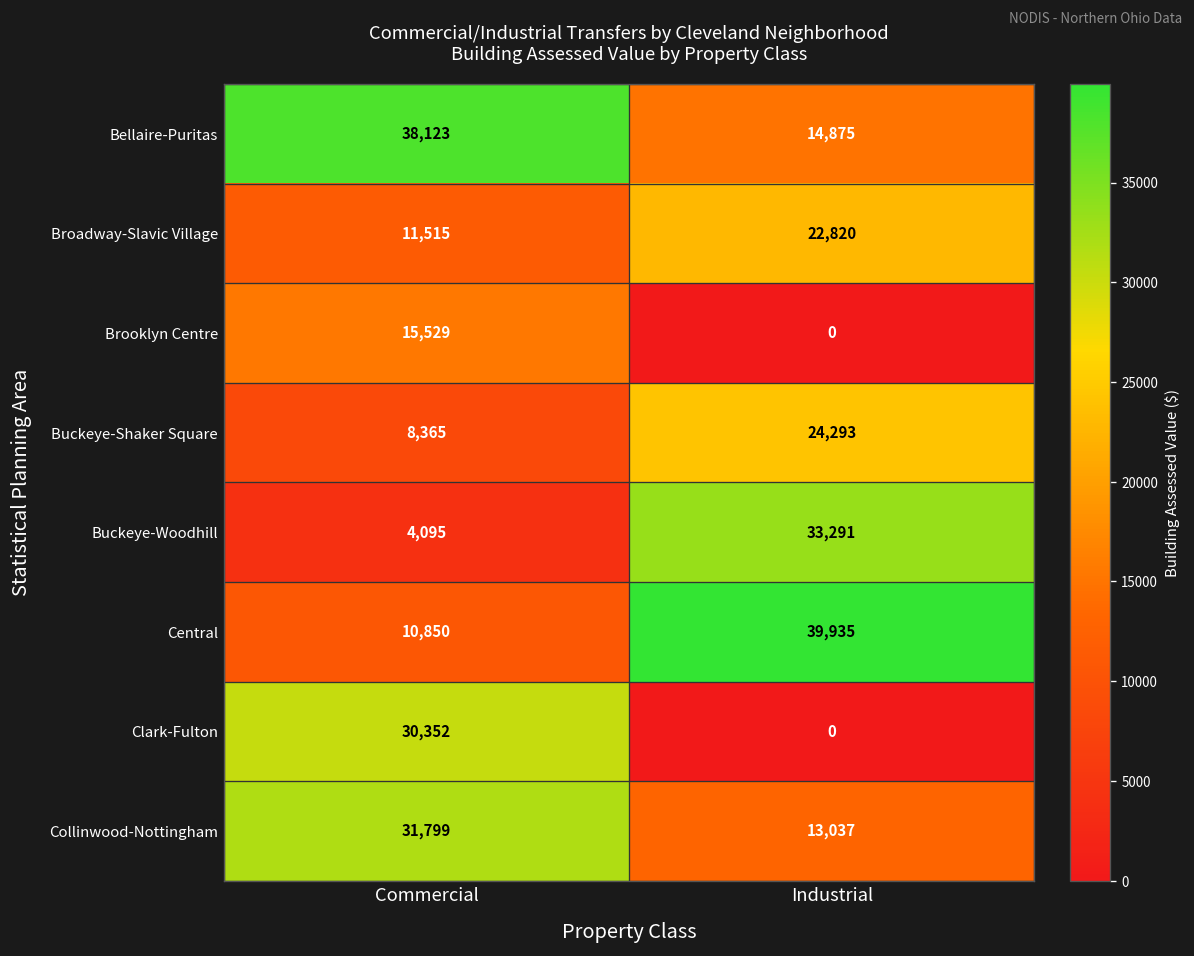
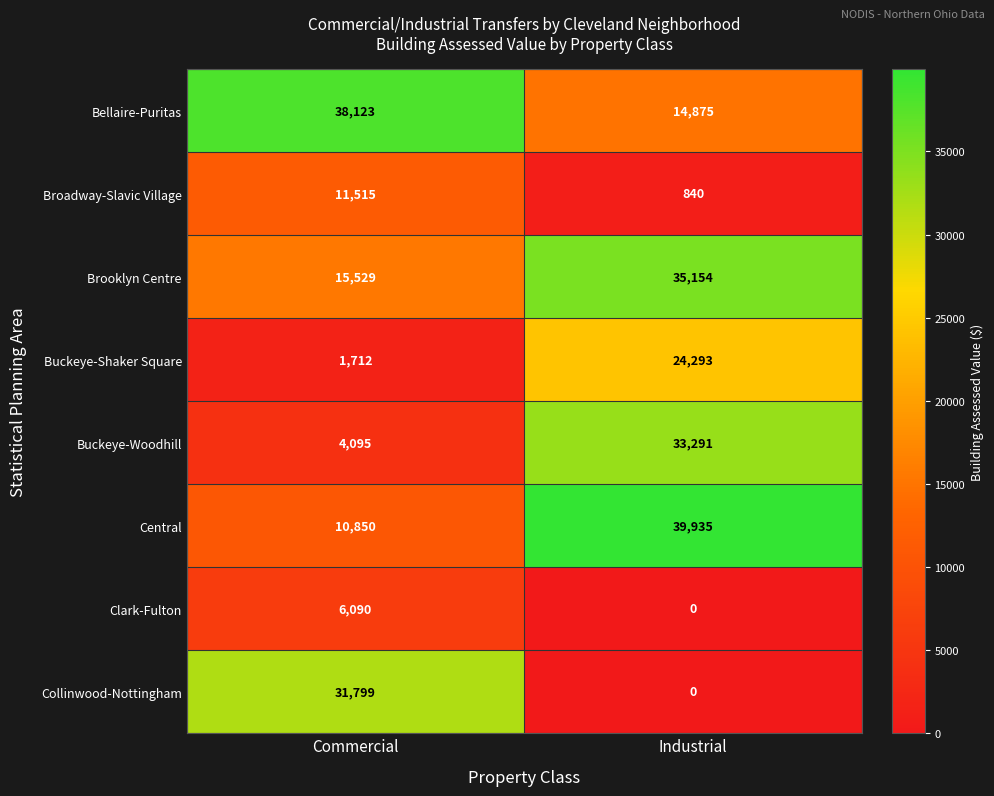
Broadway-Slavic Village, Industrial: 22,820 -> 840
Brooklyn Centre, Industrial: 0 -> 35,154
Buckeye-Shaker Square, Commercial: 8,365 -> 1,712
Clark-Fulton, Commercial: 30,352 -> 6,090
Collinwood-Nottingham, Industrial: 13,037 -> 0
